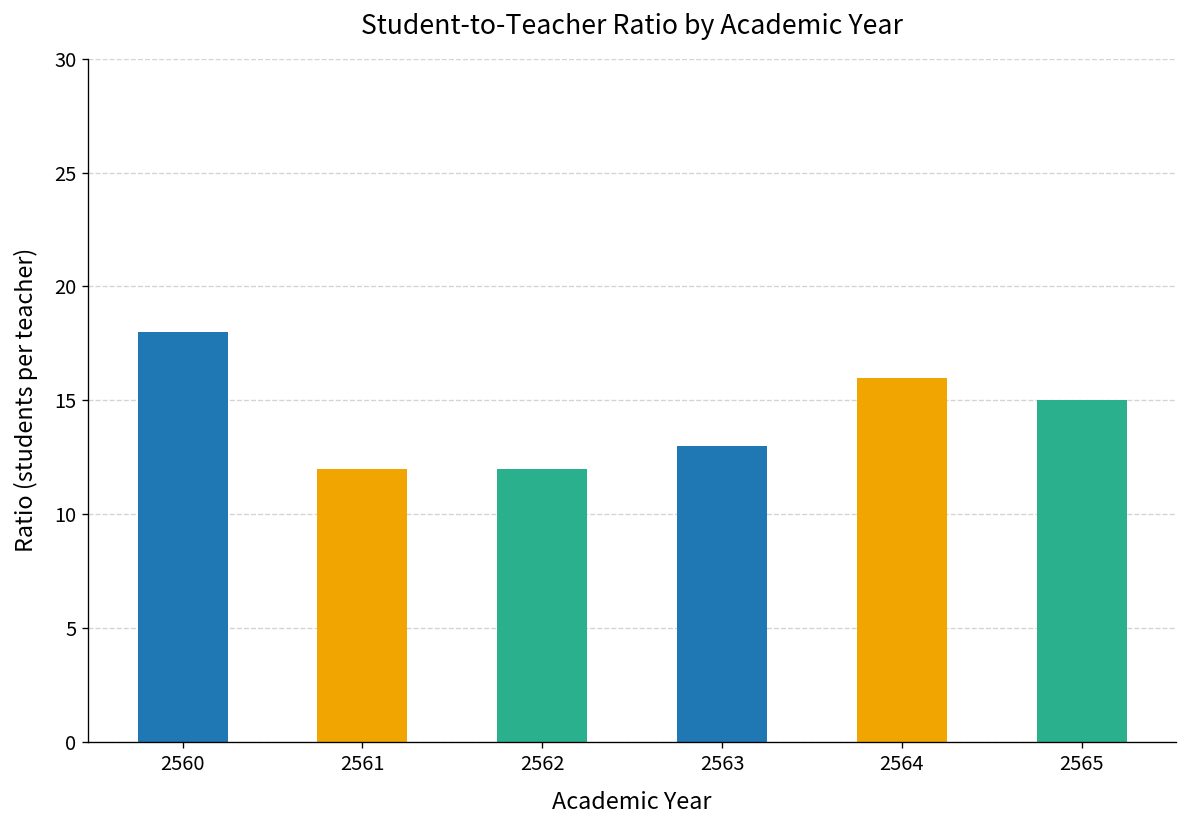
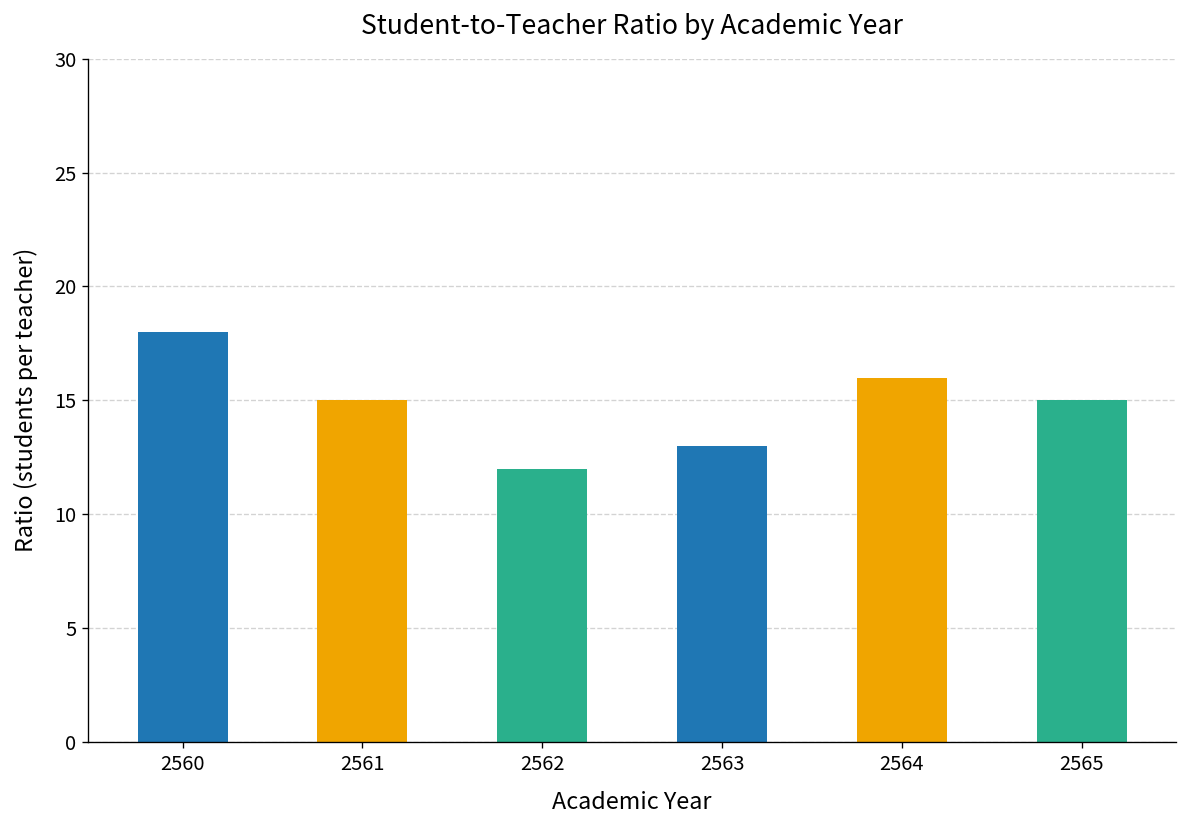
2561: 12 -> 15
